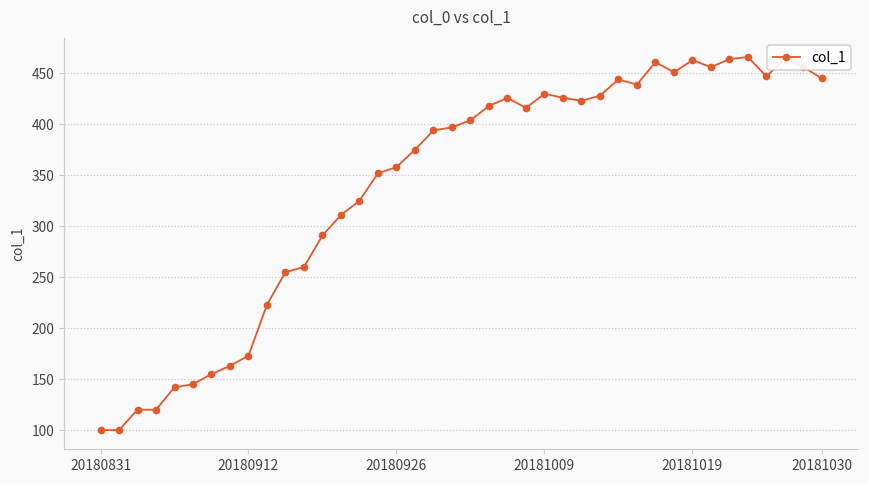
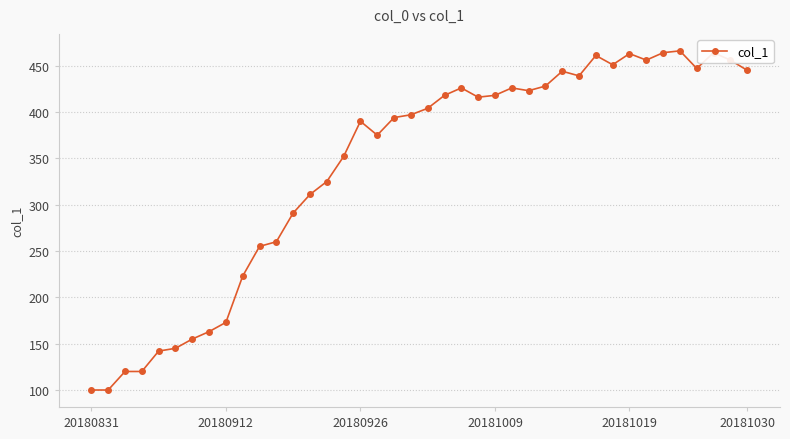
20180926: 360 -> 390
20181009: 430 -> 420
